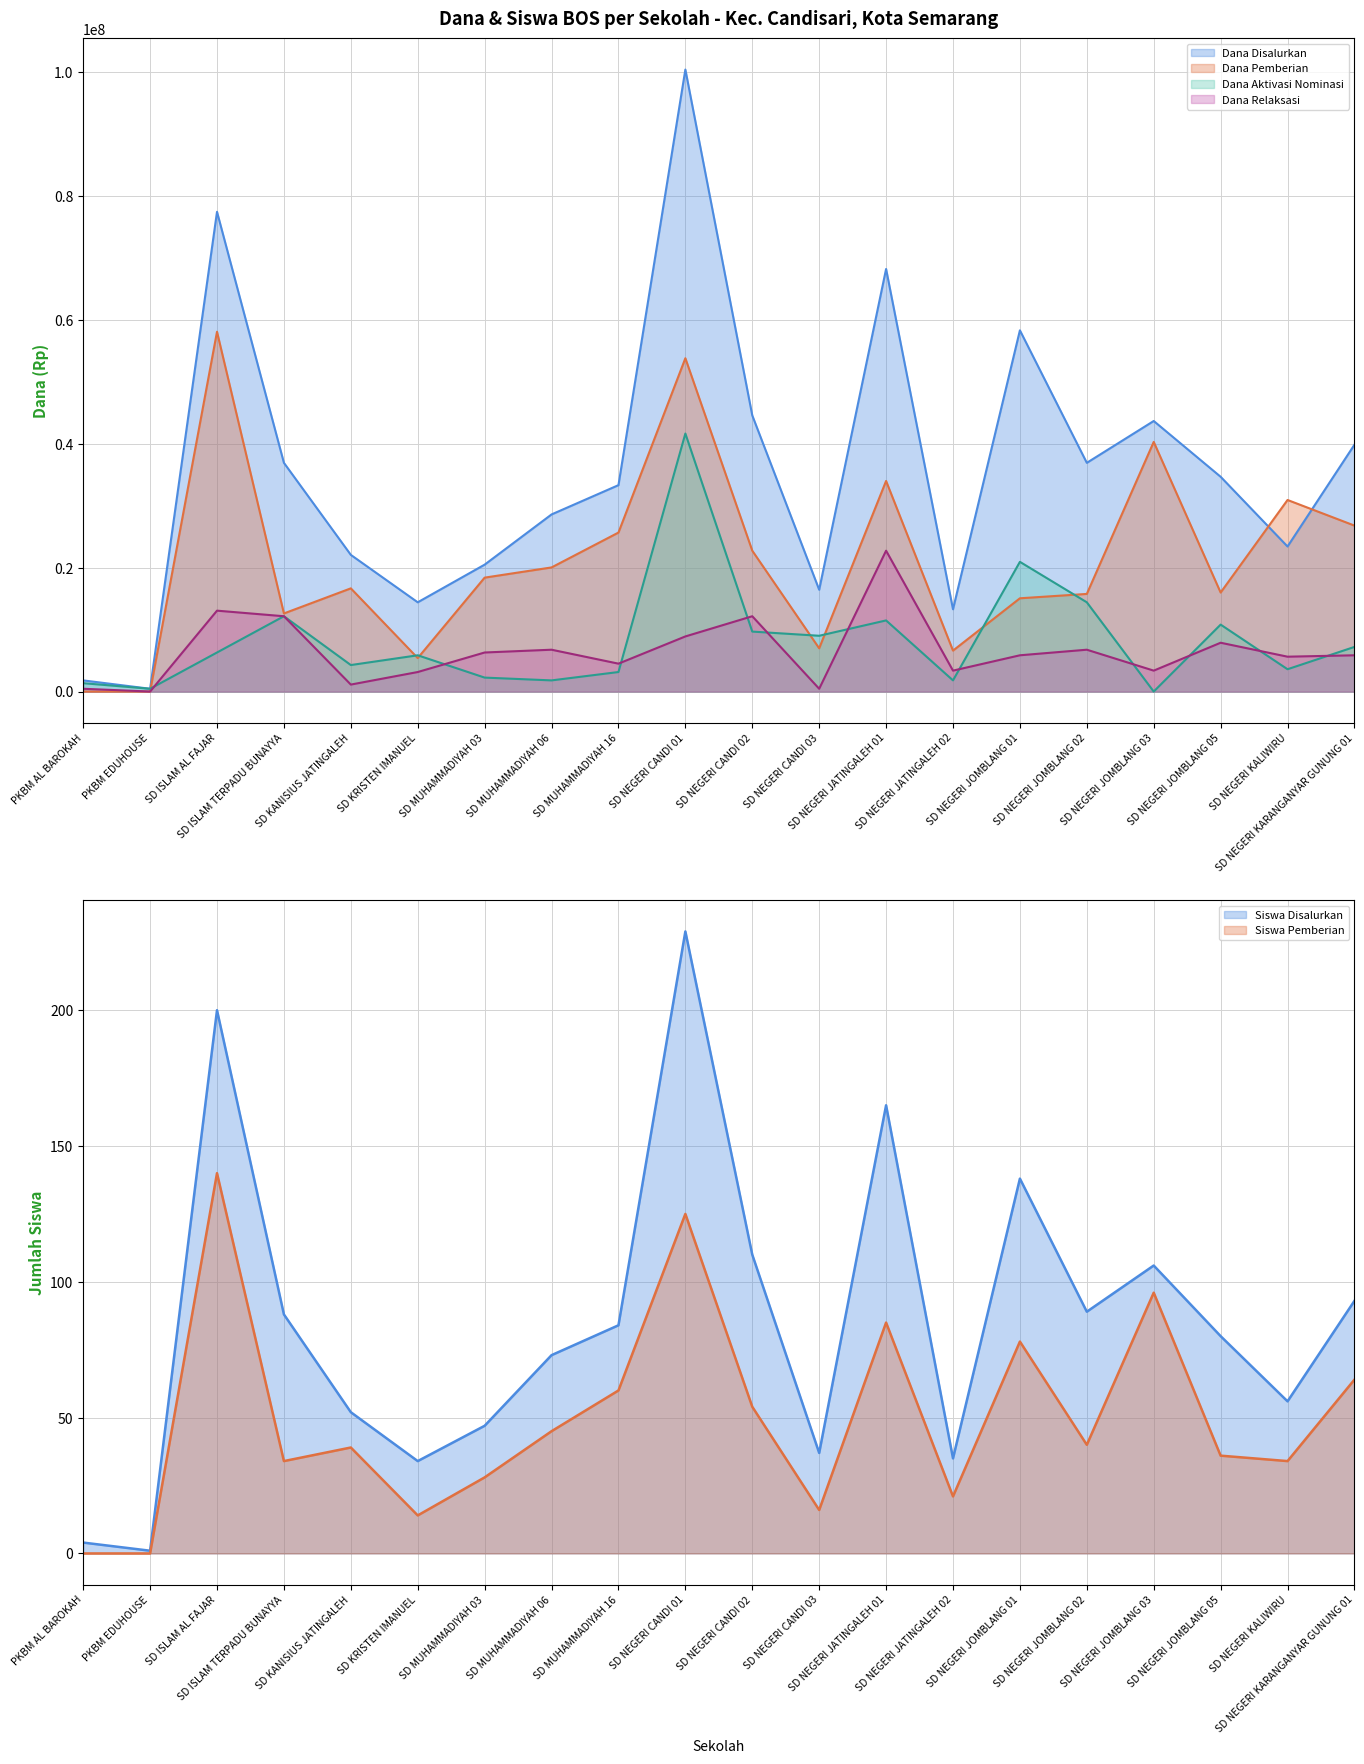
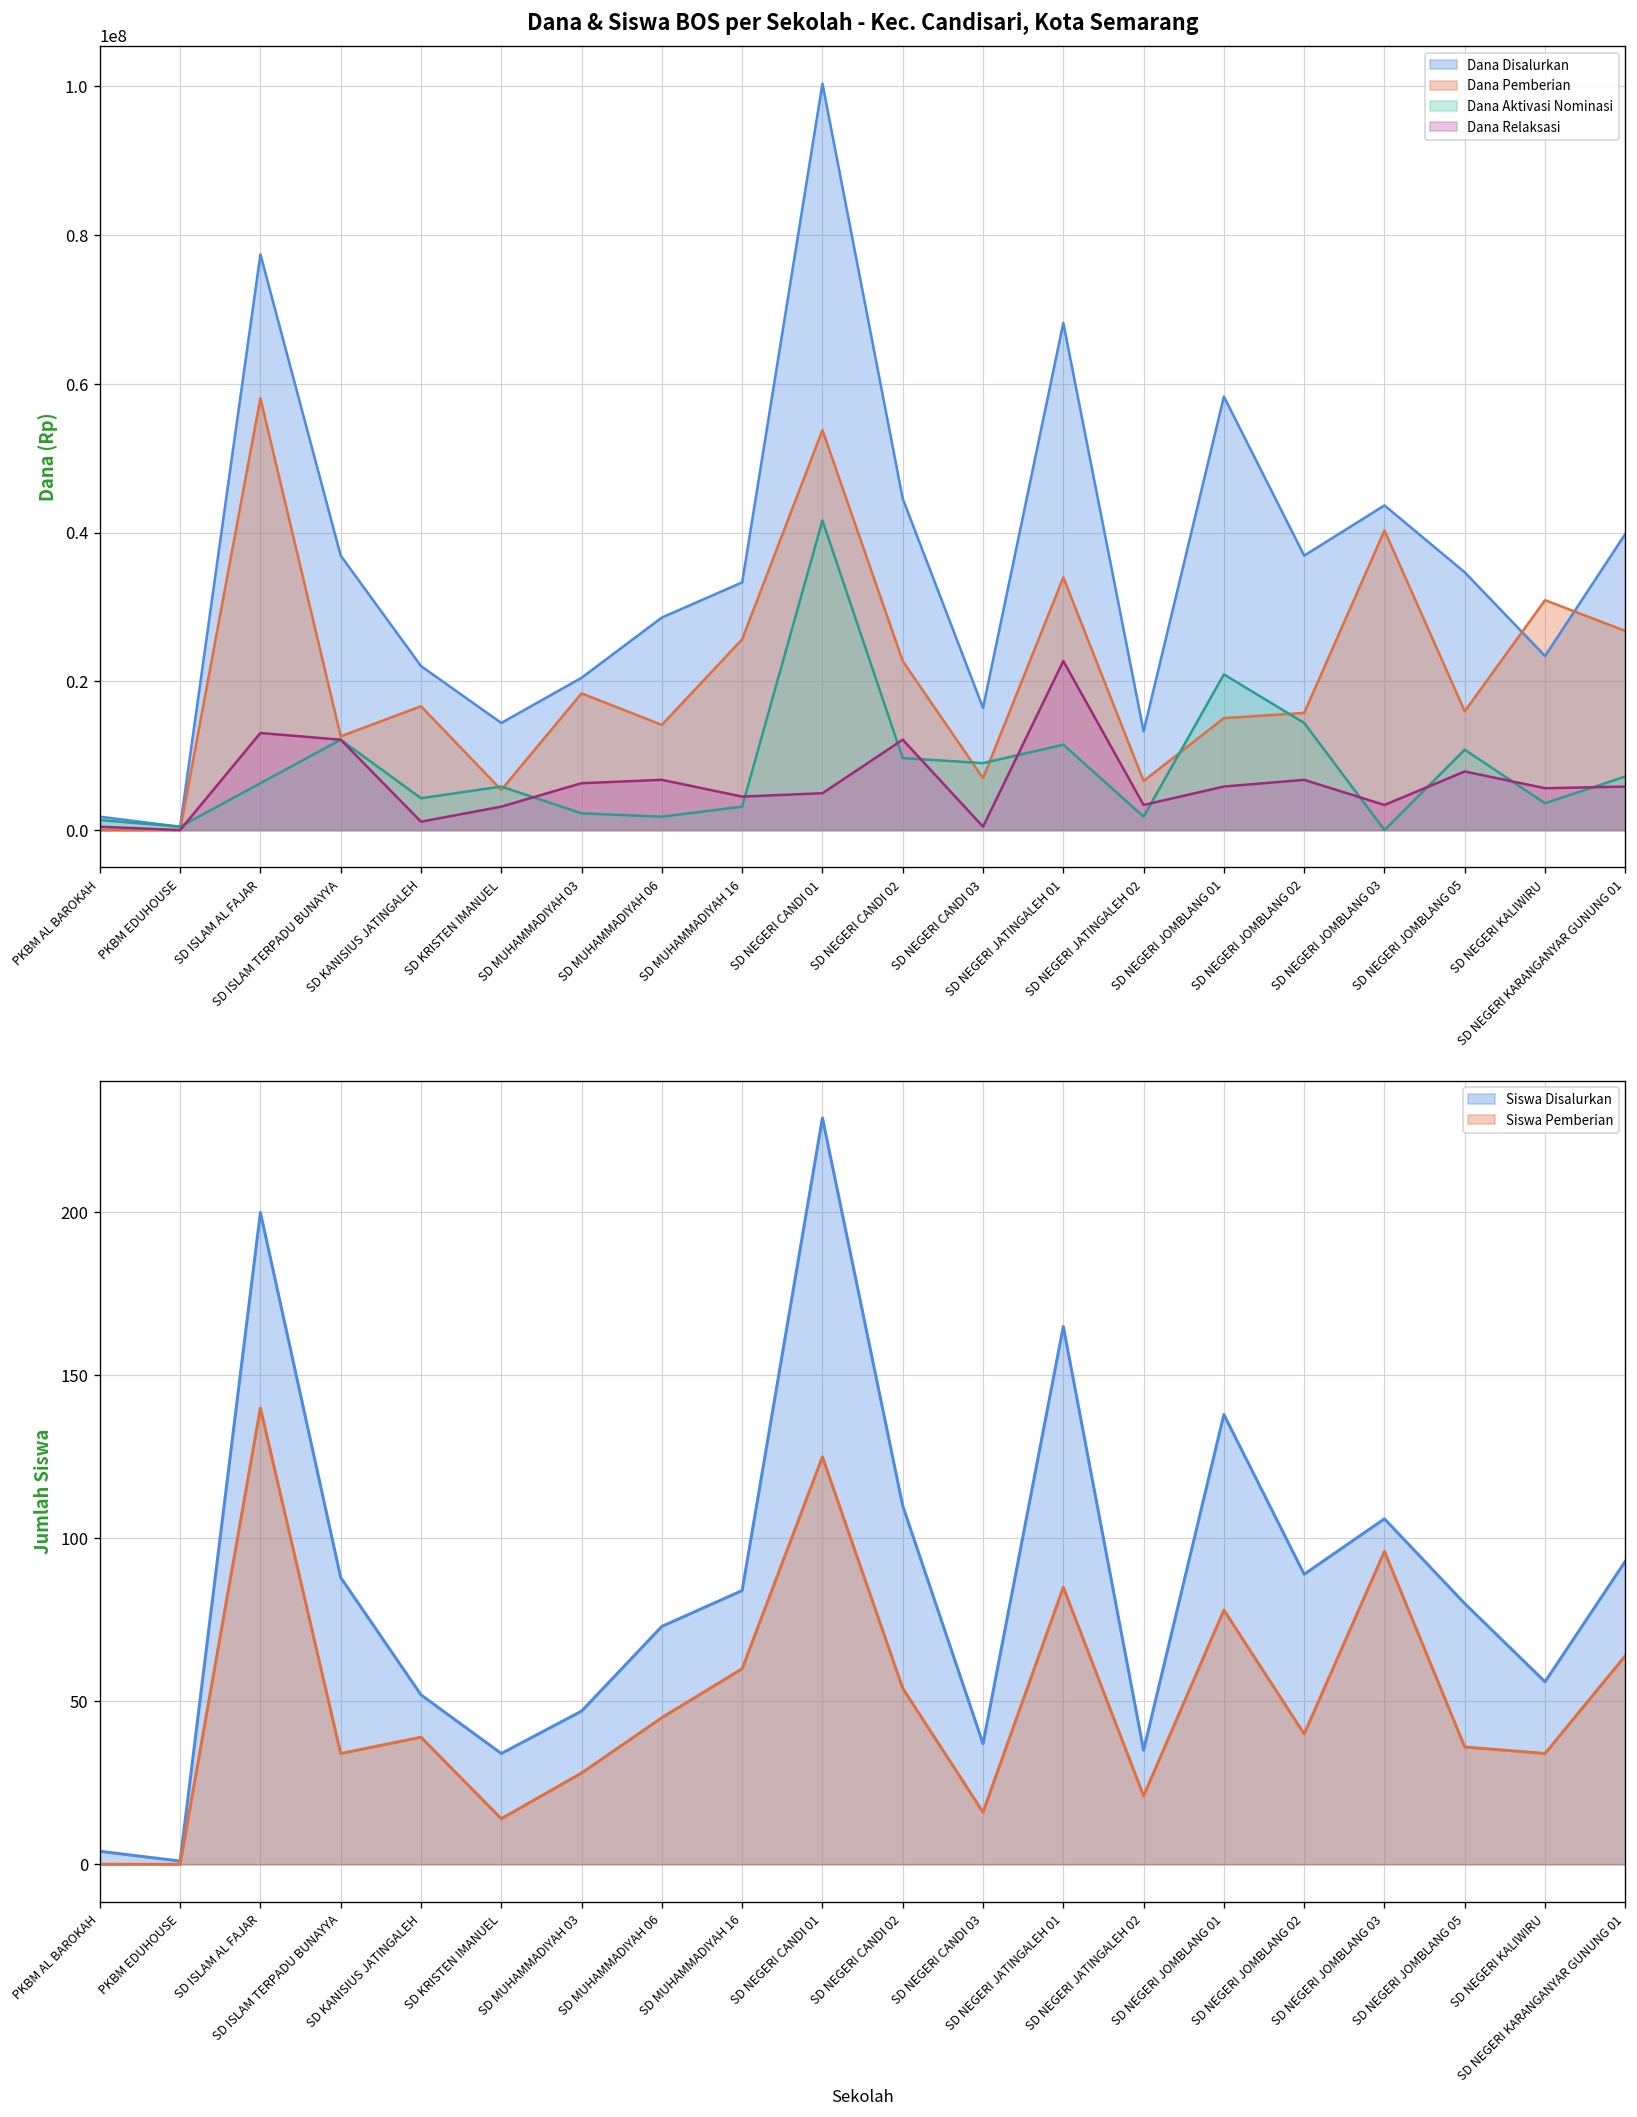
Dana & Siswa BOS per Sekolah - Kec. Candisari, Kota Semarang, Dana Pemberian, SD MUHAMMADIYAH 06: 20000000 -> 14000000
Dana & Siswa BOS per Sekolah - Kec. Candisari, Kota Semarang, Dana Relaksasi, SD NEGERI CANDI 01: 9000000 -> 5000000
